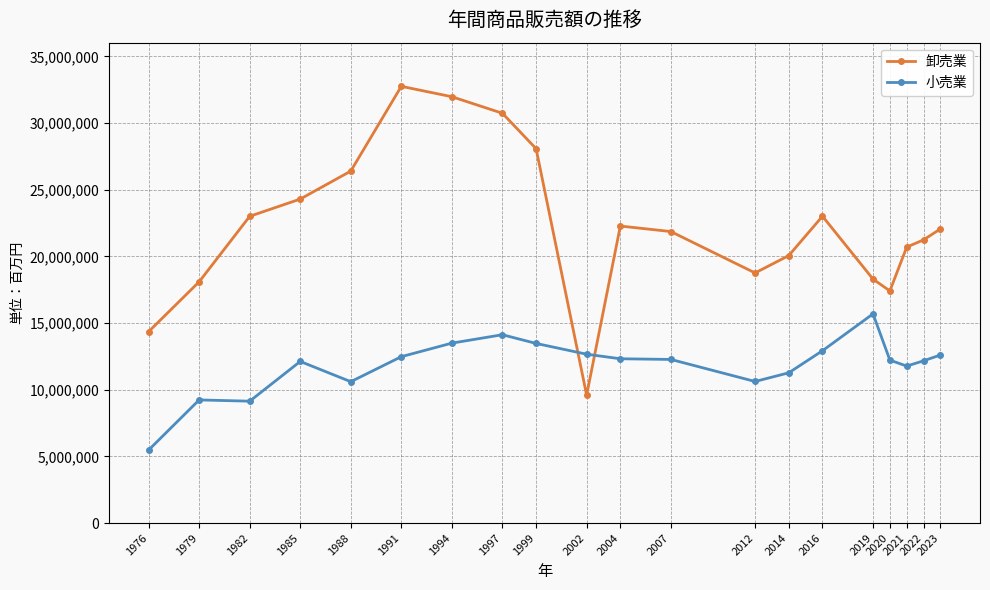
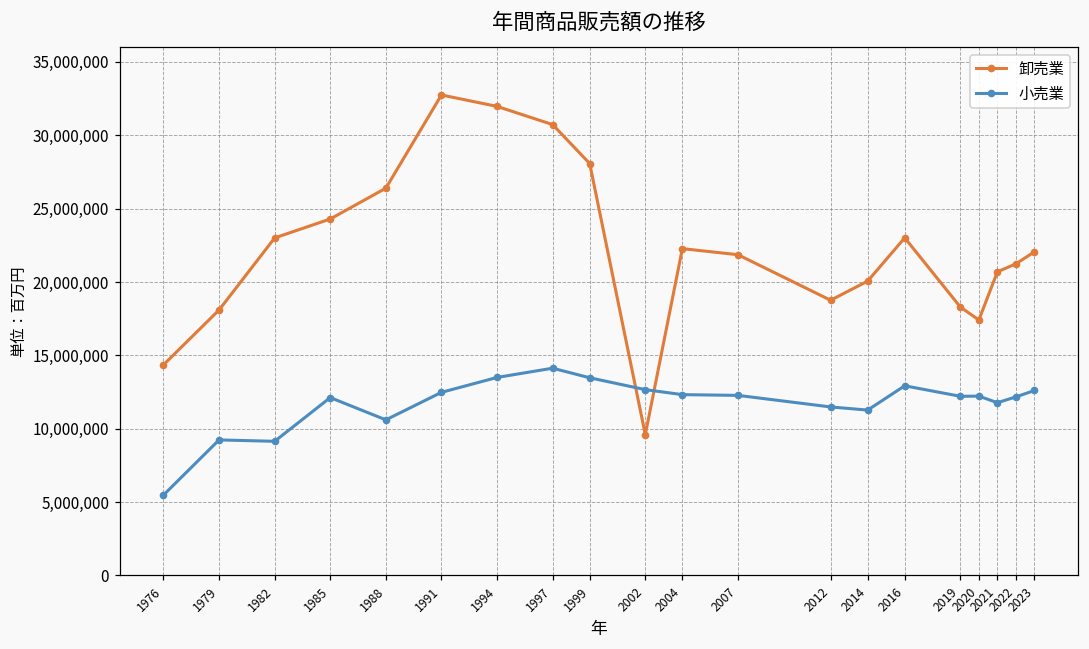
小売業, 2012: 10,600,000 -> 11,500,000
小売業, 2019: 15,700,000 -> 12,200,000
